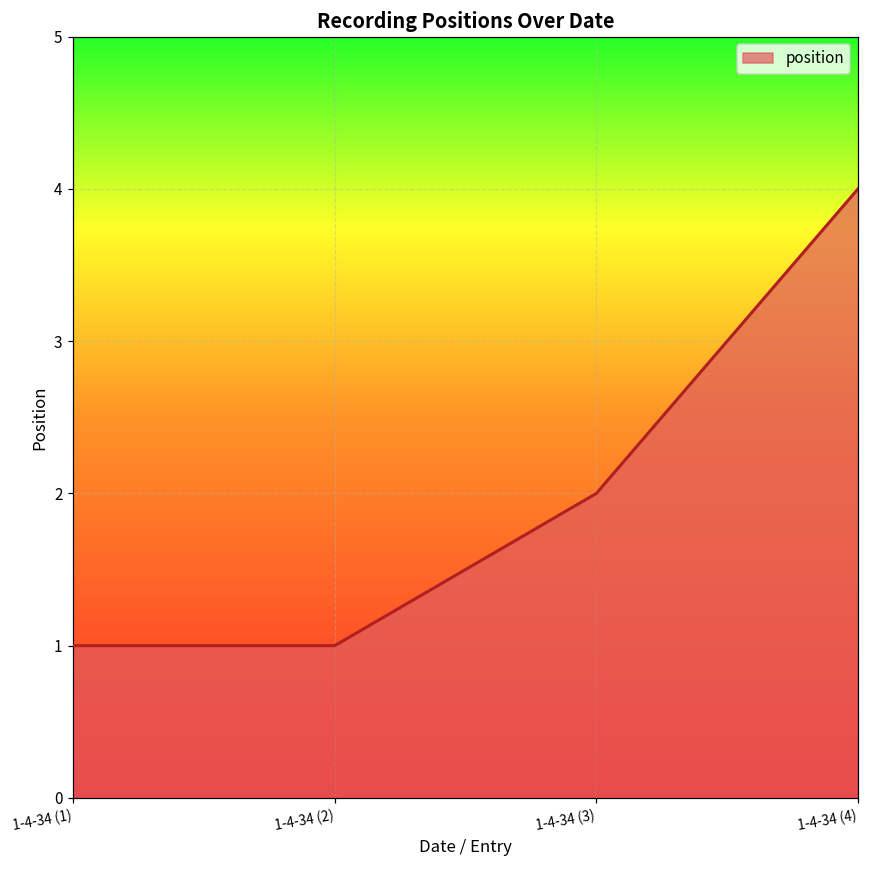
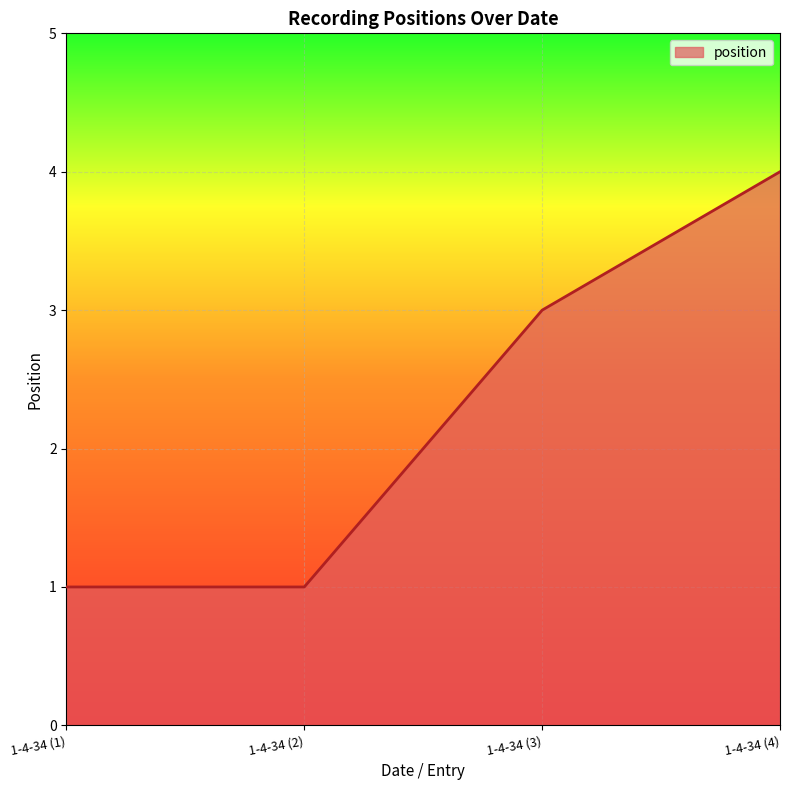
1-4-34 (3): 2 -> 3
